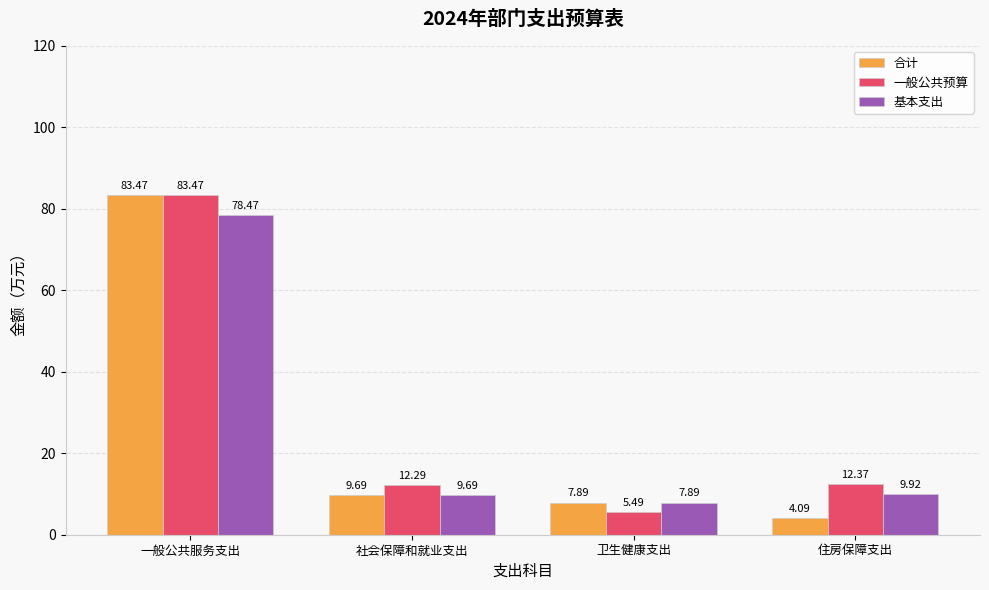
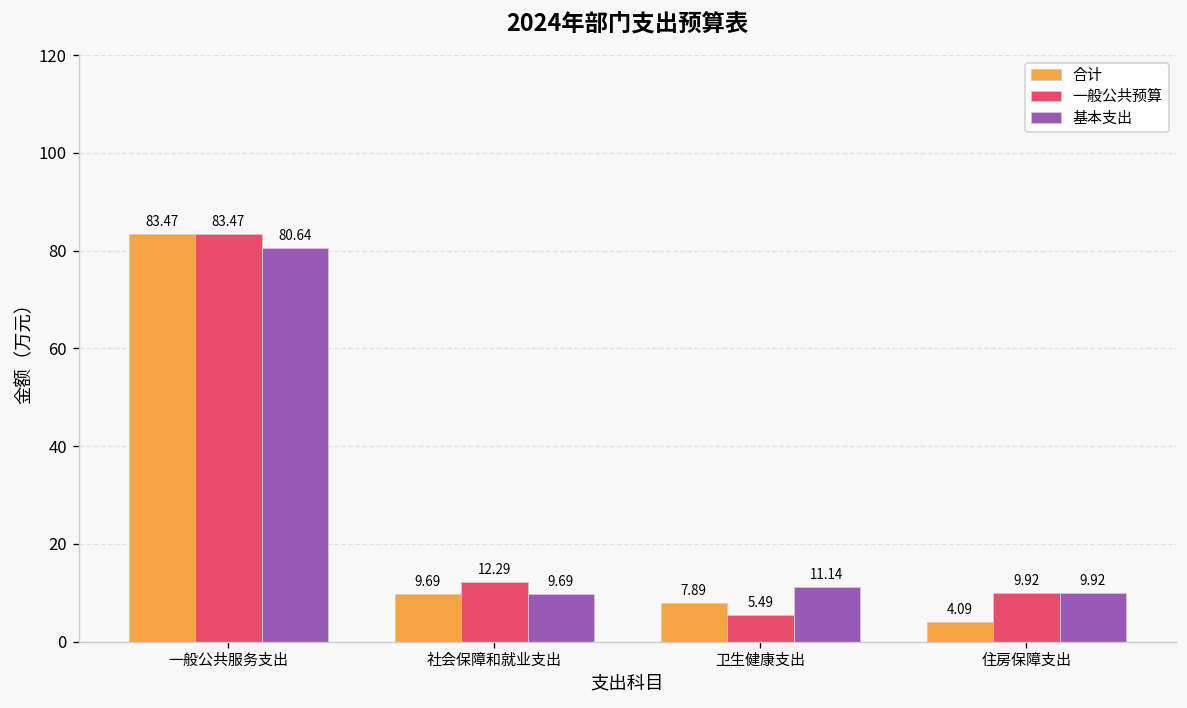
基本支出, 一般公共服务支出: 78.47 -> 80.64
基本支出, 卫生健康支出: 7.89 -> 11.14
一般公共预算, 住房保障支出: 12.37 -> 9.92
